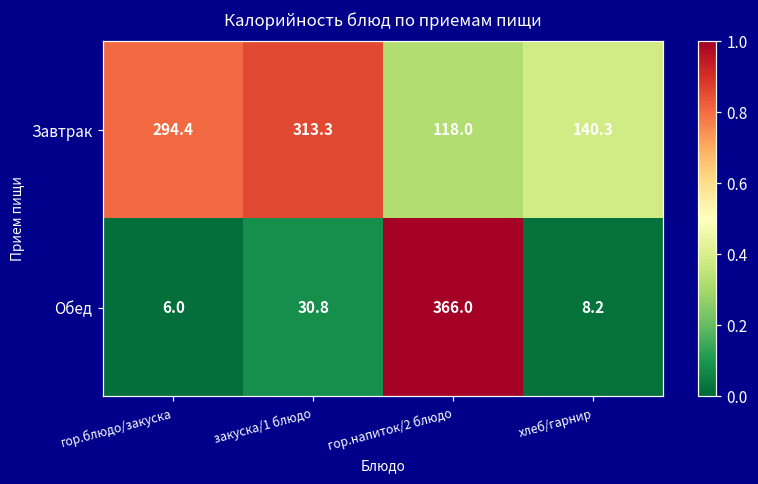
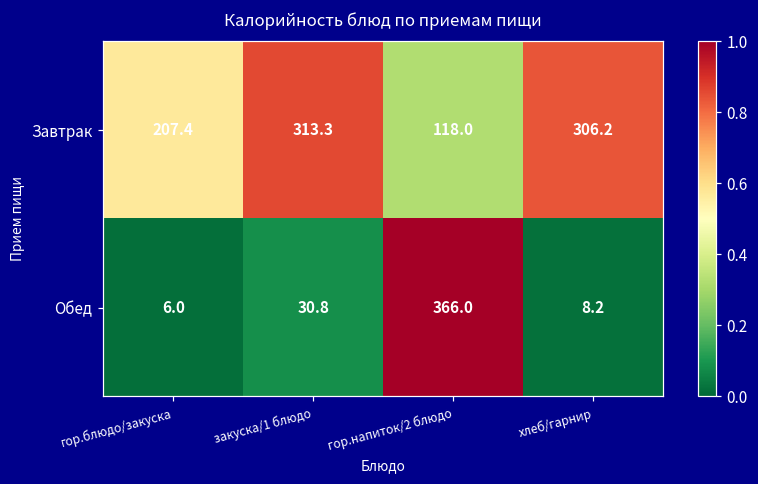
Завтрак, гор.блюдо/закуска: 294.4 -> 207.4
Завтрак, хлеб/гарнир: 140.3 -> 306.2
